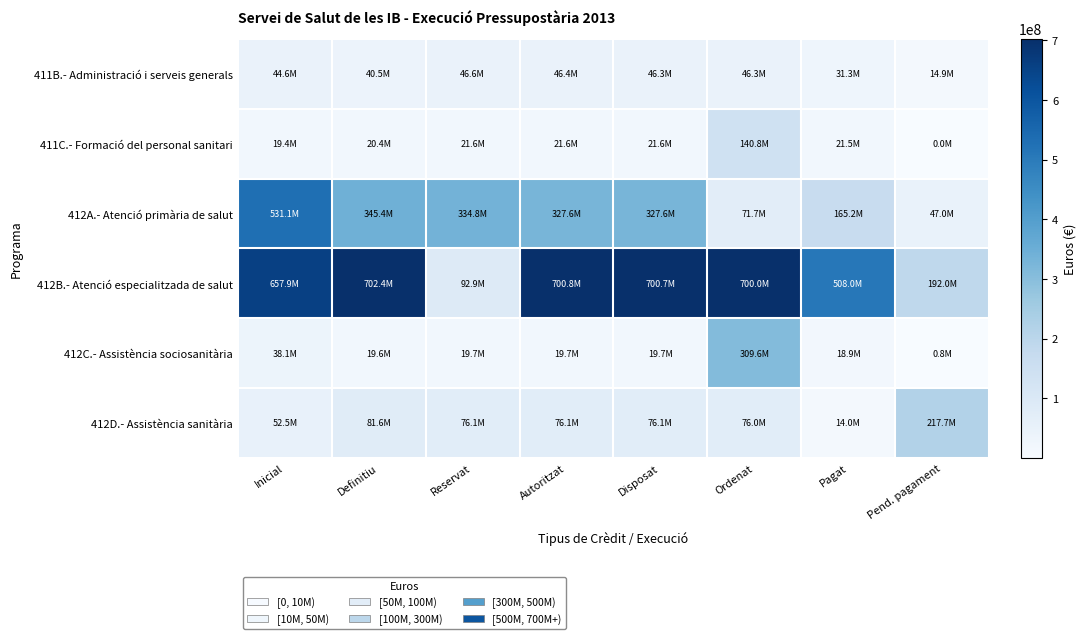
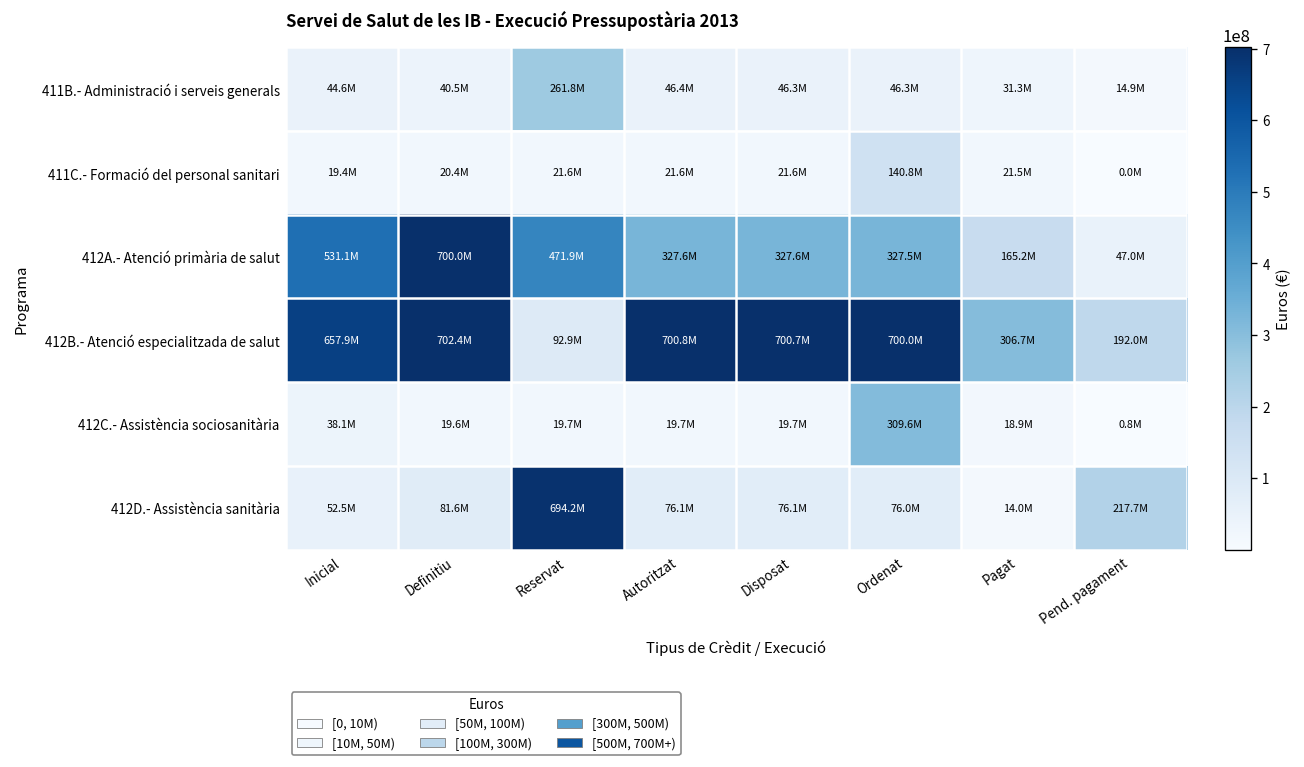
411B.- Administració i serveis generals, Reservat: 46.6M -> 261.8M
412A.- Atenció primària de salut, Definitiu: 345.4M -> 700.0M
412A.- Atenció primària de salut, Reservat: 334.8M -> 471.9M
412A.- Atenció primària de salut, Ordenat: 71.7M -> 327.5M
412B.- Atenció especialitzada de salut, Pagat: 508.0M -> 306.7M
412D.- Assistència sanitària, Reservat: 76.1M -> 694.2M
